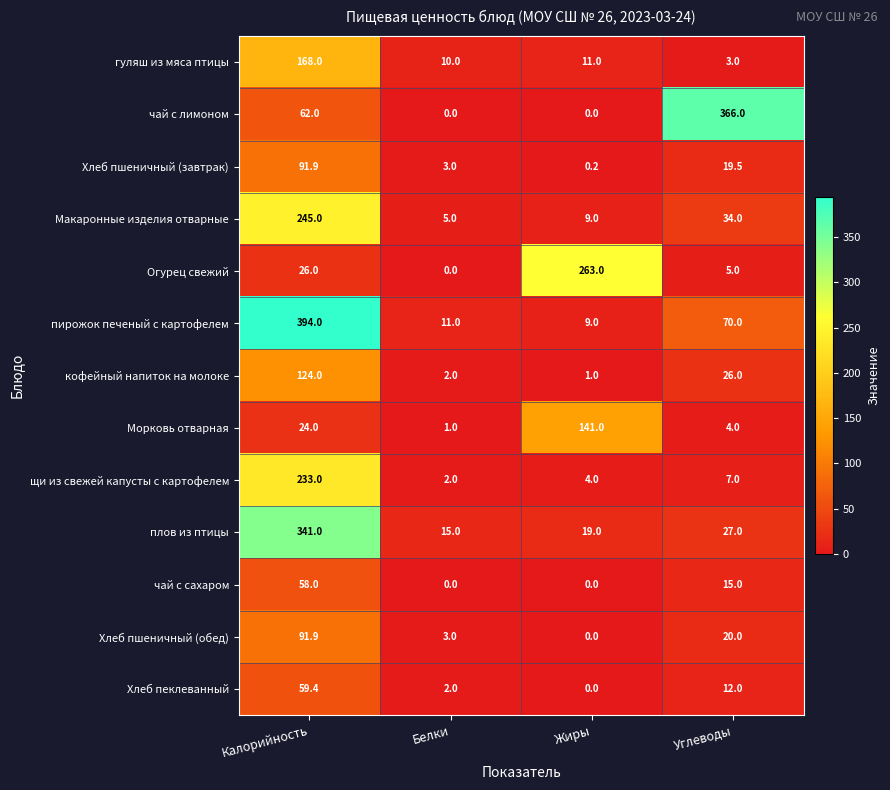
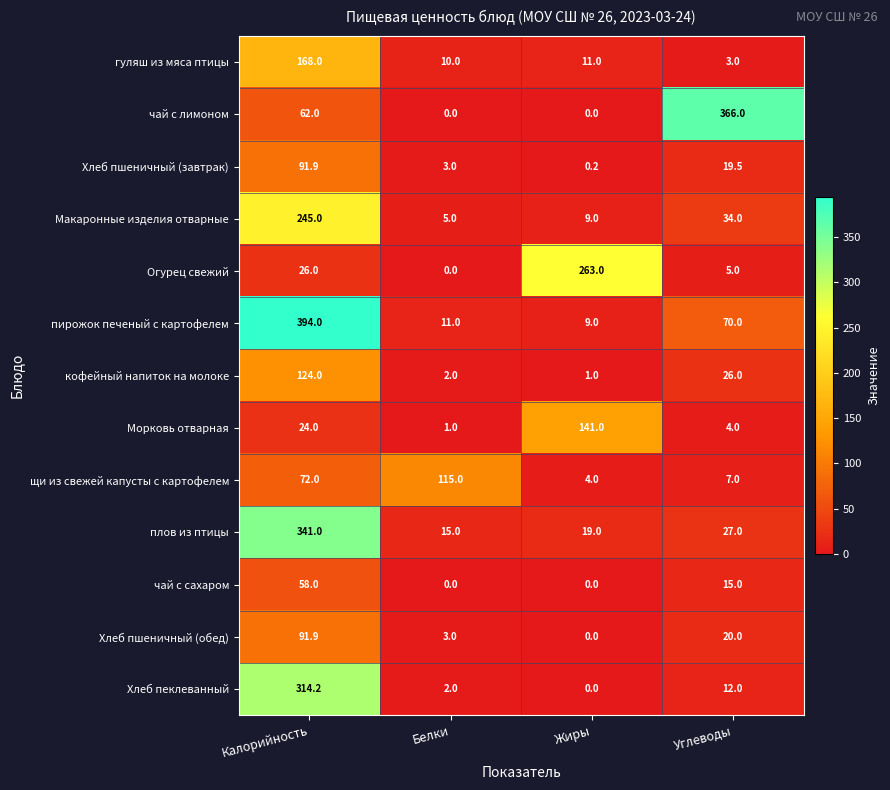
щи из свежей капусты с картофелем, Калорийность: 233.0 -> 72.0
щи из свежей капусты с картофелем, Белки: 2.0 -> 115.0
Хлеб пеклеванный, Калорийность: 59.4 -> 314.2
